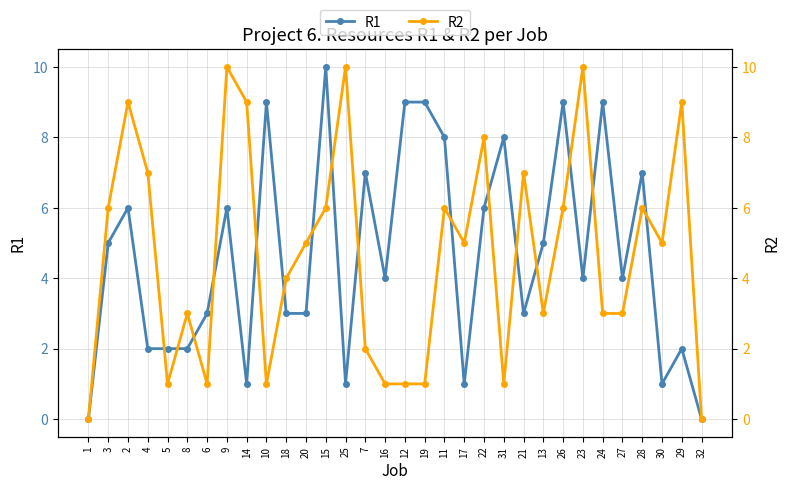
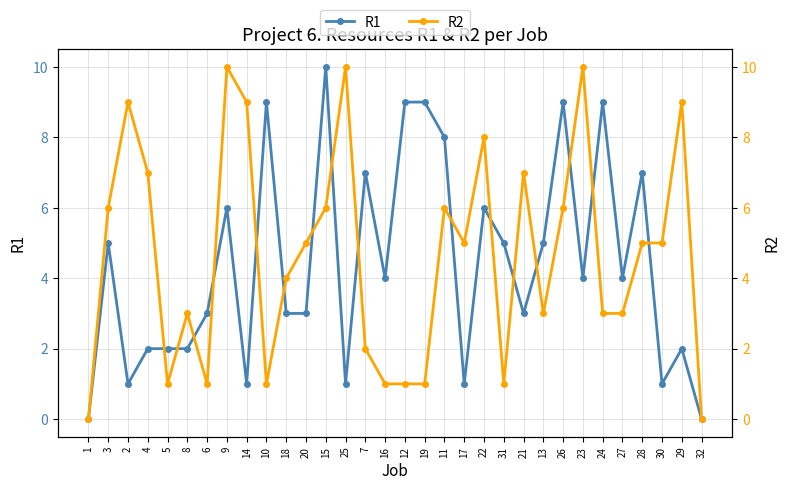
R1, 2: 6 -> 1
R1, 31: 8 -> 5
R2, 28: 6 -> 5
